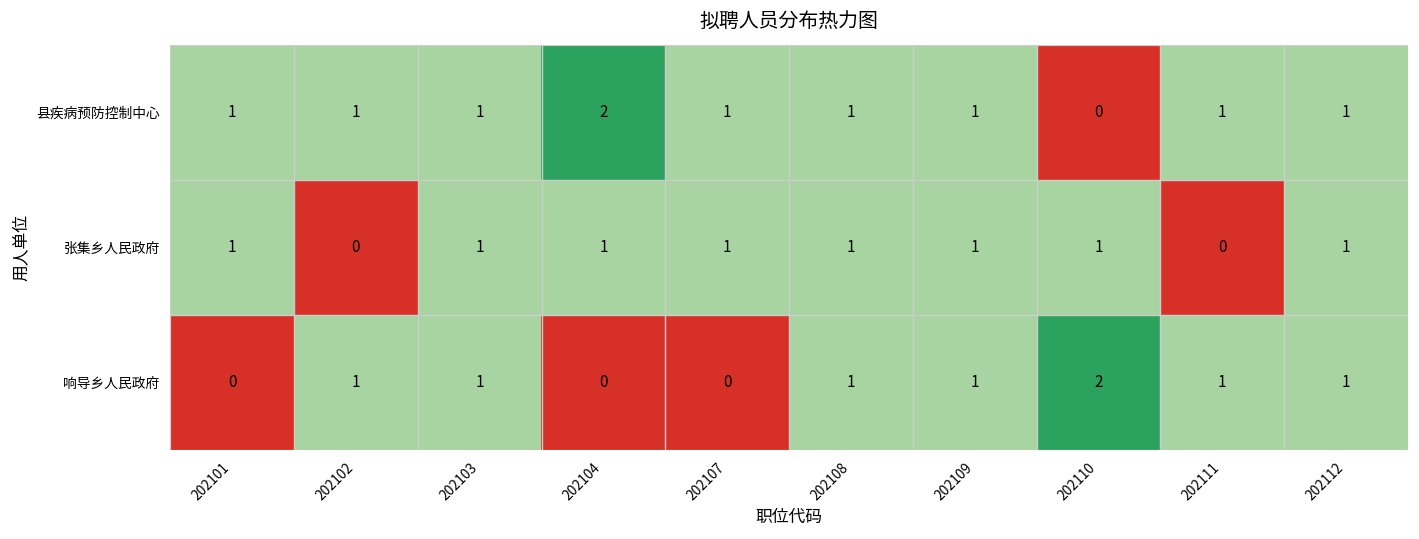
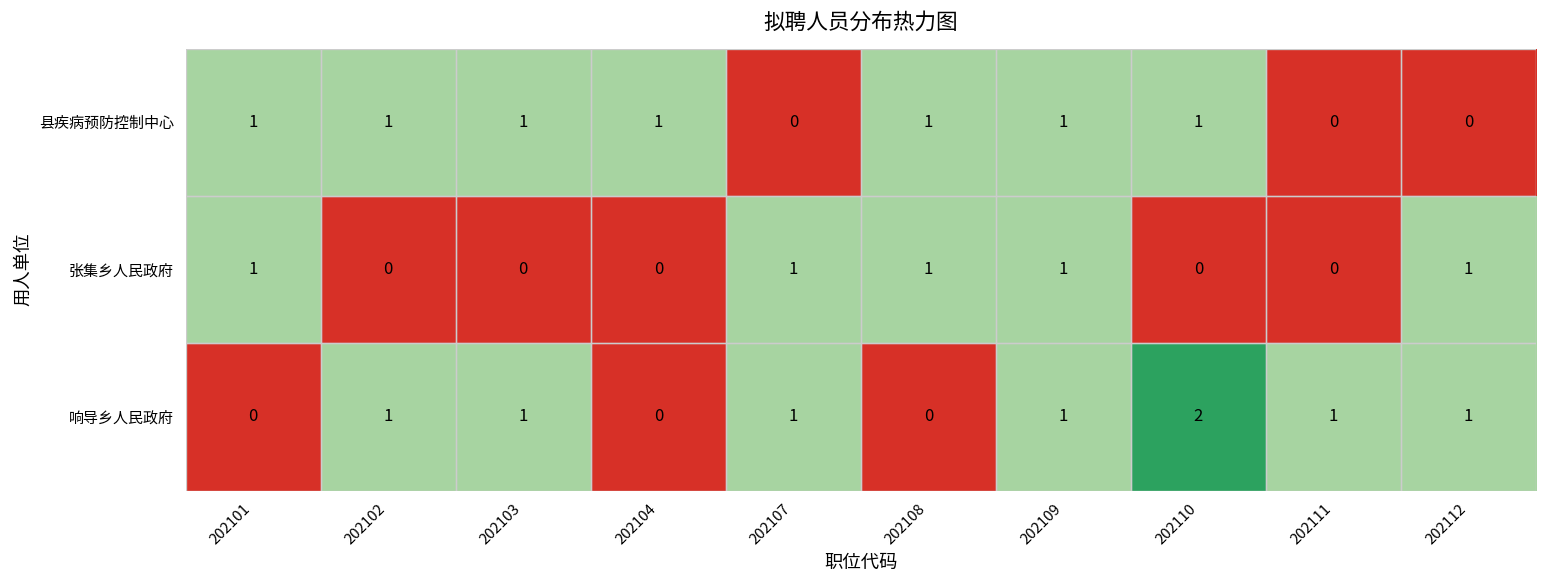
县疾病预防控制中心, 202104: 2 -> 1
县疾病预防控制中心, 202107: 1 -> 0
县疾病预防控制中心, 202110: 0 -> 1
县疾病预防控制中心, 202111: 1 -> 0
县疾病预防控制中心, 202112: 1 -> 0
张集乡人民政府, 202103: 1 -> 0
张集乡人民政府, 202104: 1 -> 0
张集乡人民政府, 202110: 1 -> 0
响导乡人民政府, 202107: 0 -> 1
响导乡人民政府, 202108: 1 -> 0
